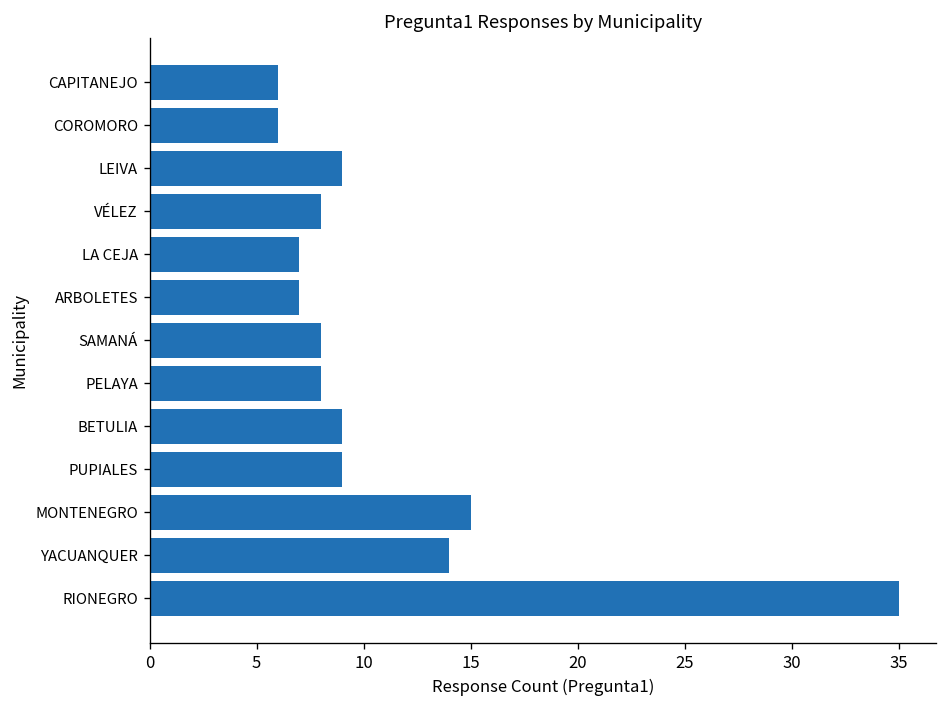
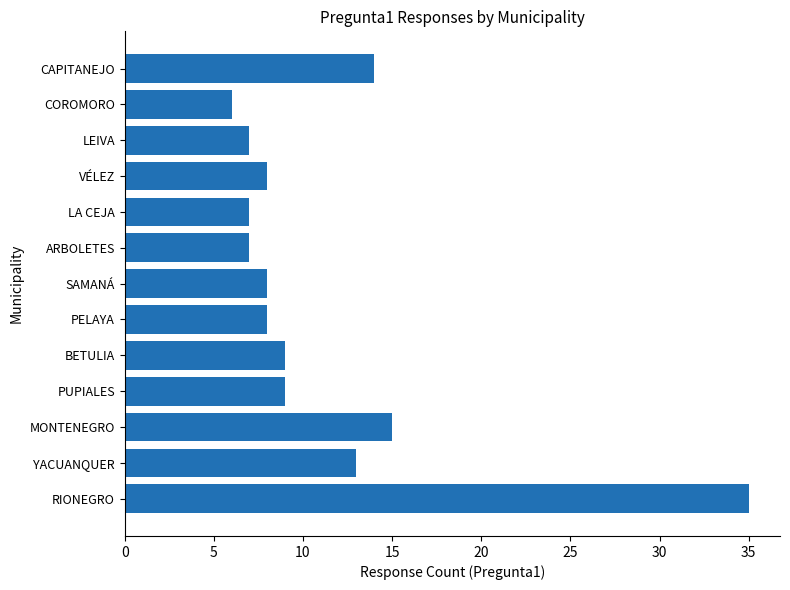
CAPITANEJO: 6 -> 14
LEIVA: 9 -> 7
YACUANQUER: 14 -> 13
